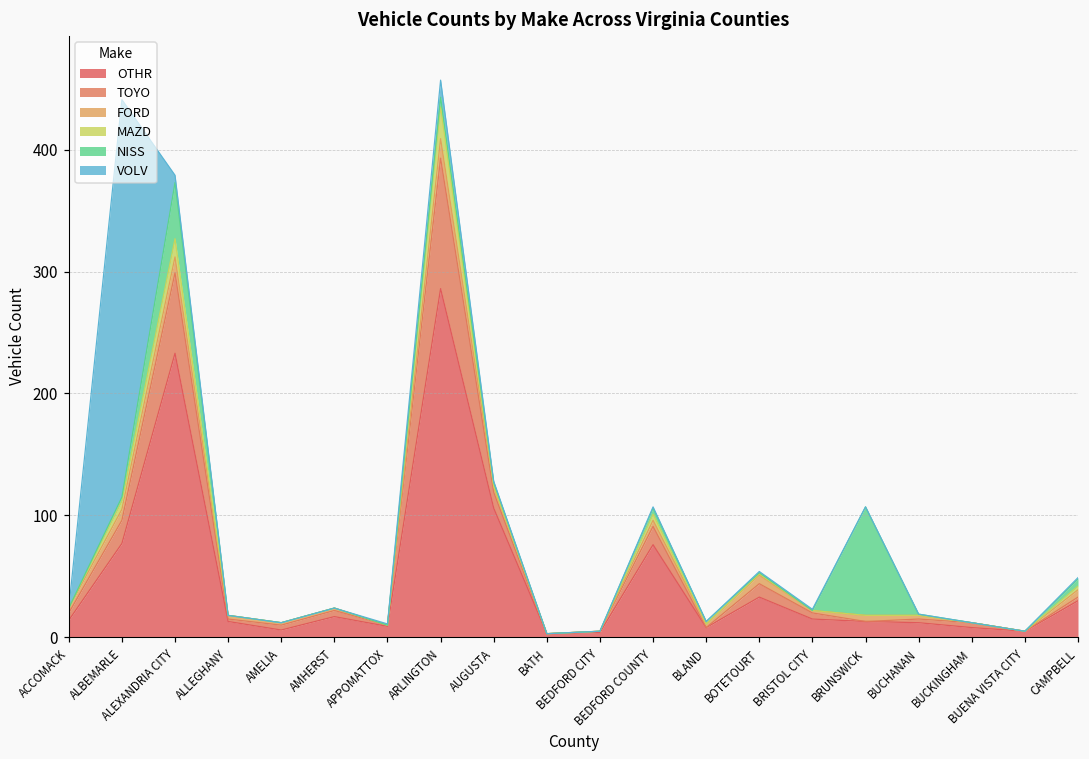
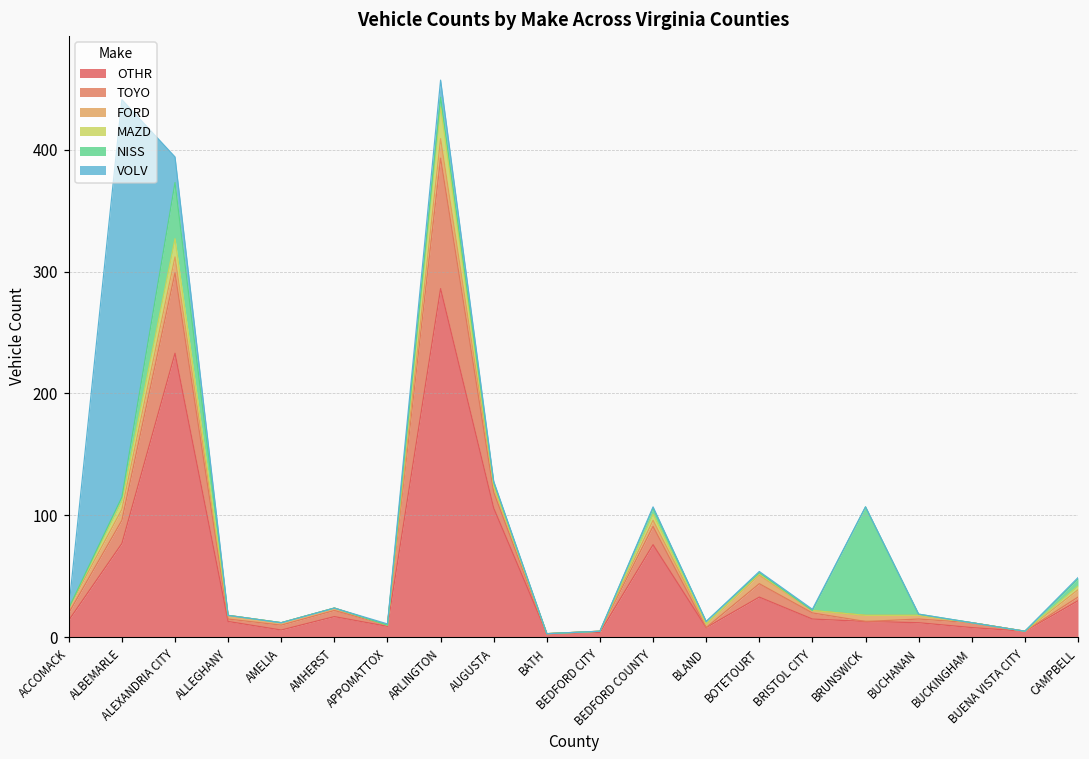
VOLV, ALEXANDRIA CITY: 6 -> 21
